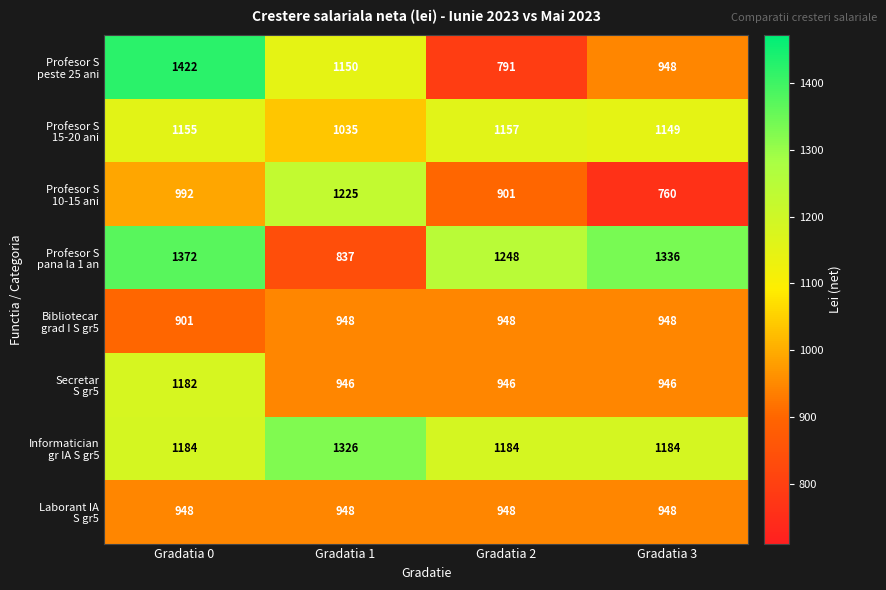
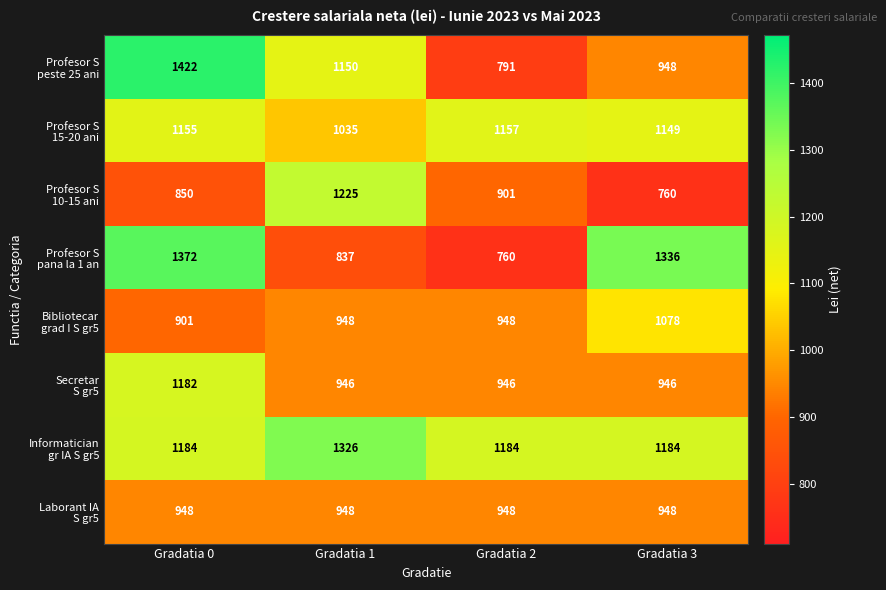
Profesor S 10-15 ani, Gradatia 0: 992 -> 850
Profesor S pana la 1 an, Gradatia 2: 1248 -> 760
Bibliotecar grad I S gr5, Gradatia 3: 948 -> 1078
